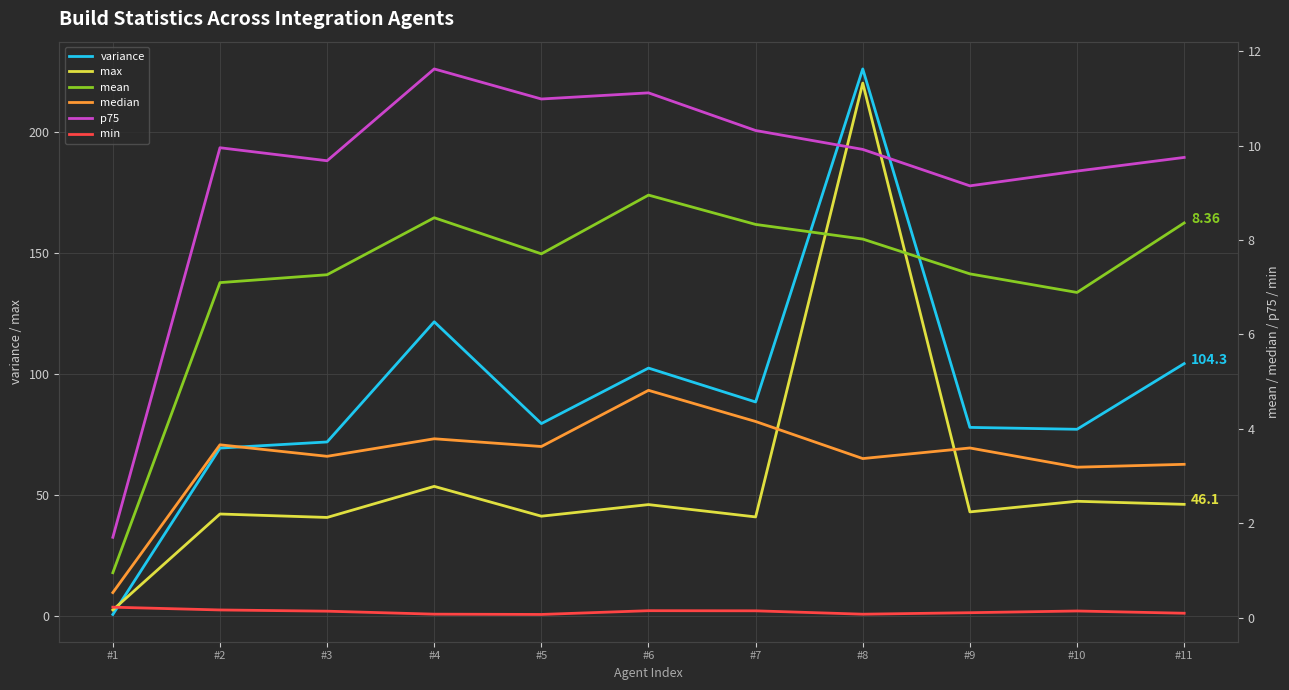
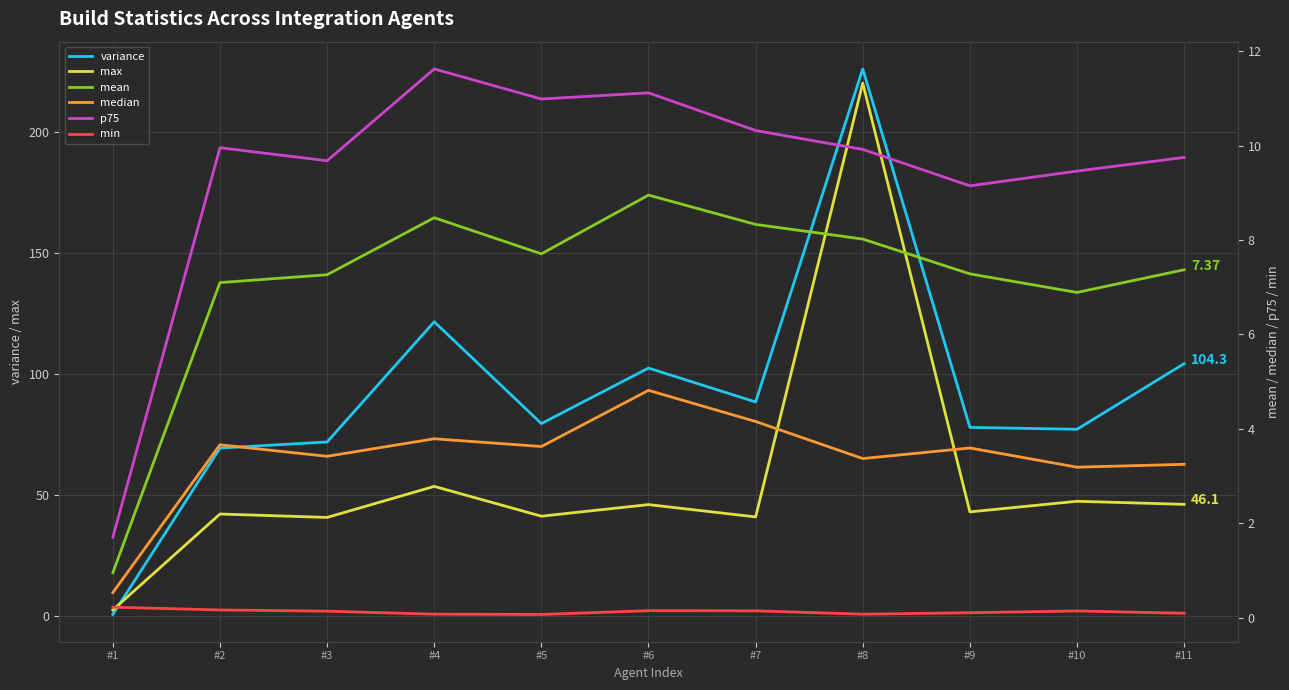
mean, #11: 8.36 -> 7.37
